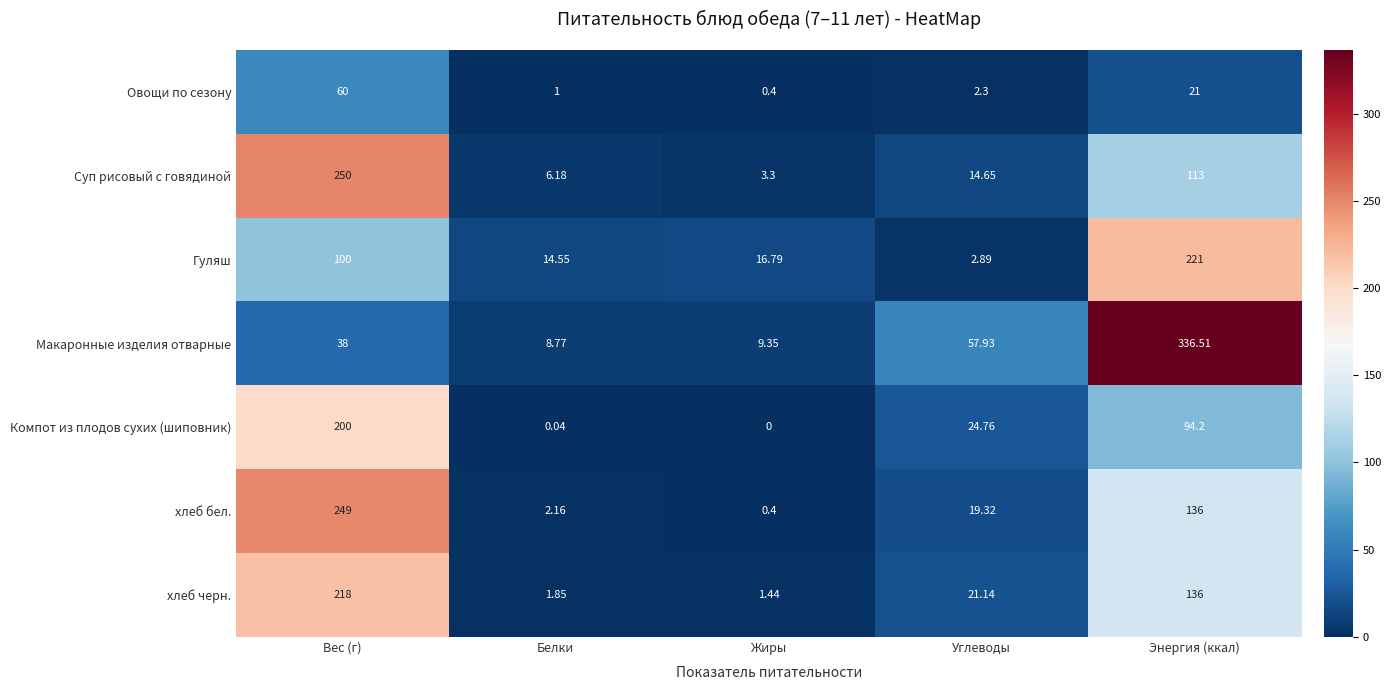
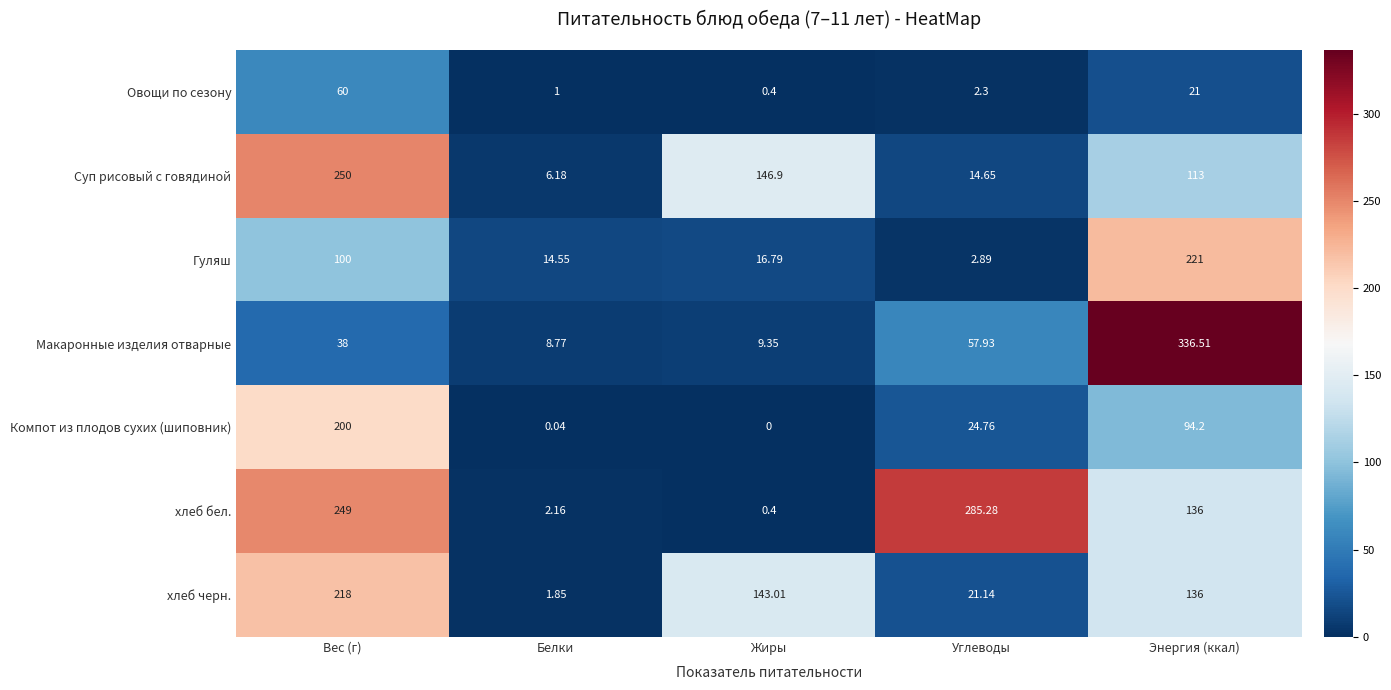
Суп рисовый с говядиной, Жиры: 3.3 -> 146.9
хлеб бел., Углеводы: 19.32 -> 285.28
хлеб черн., Жиры: 1.44 -> 143.01
